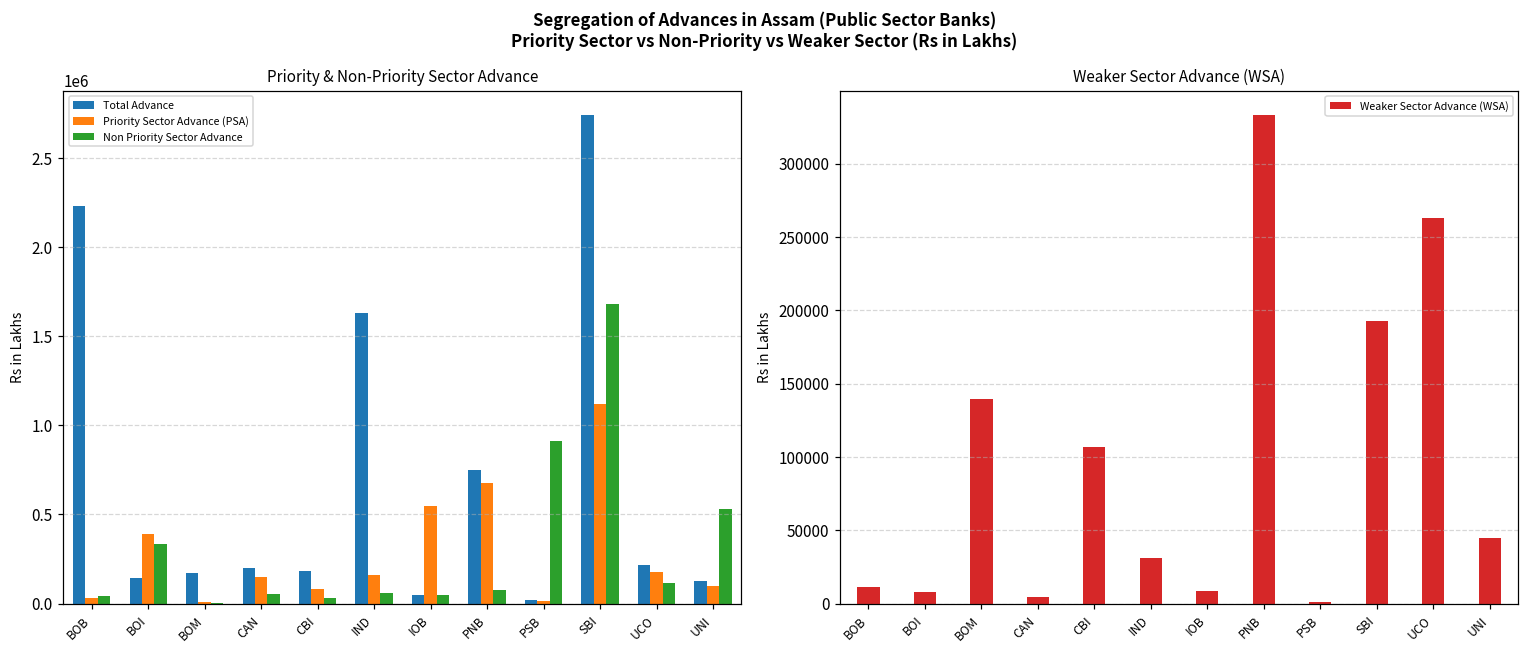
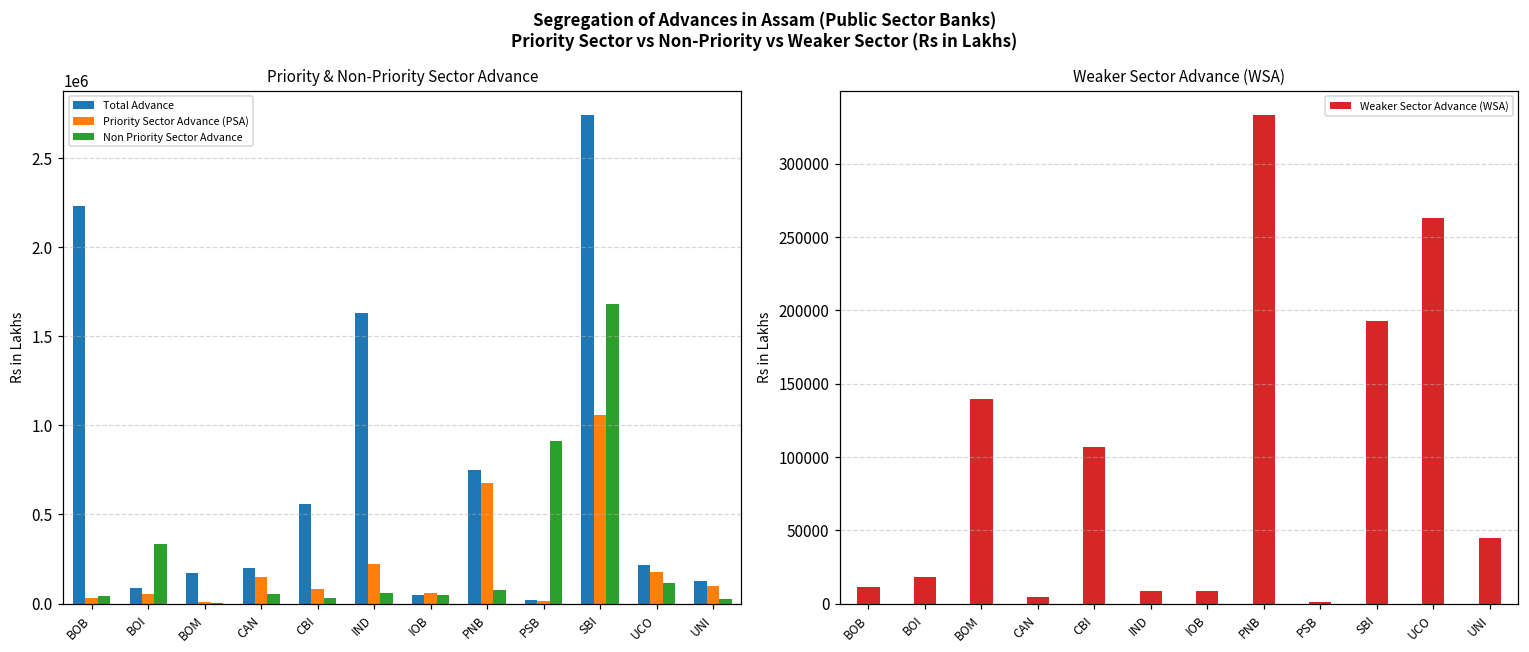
Priority & Non-Priority Sector Advance, Total Advance, BOI: 140000 -> 90000
Priority & Non-Priority Sector Advance, Priority Sector Advance (PSA), BOI: 390000 -> 50000
Priority & Non-Priority Sector Advance, Total Advance, CBI: 180000 -> 560000
Priority & Non-Priority Sector Advance, Priority Sector Advance (PSA), IND: 160000 -> 220000
Priority & Non-Priority Sector Advance, Priority Sector Advance (PSA), IOB: 550000 -> 60000
Priority & Non-Priority Sector Advance, Priority Sector Advance (PSA), SBI: 1120000 -> 1060000
Priority & Non-Priority Sector Advance, Non Priority Sector Advance, UNI: 530000 -> 30000
Weaker Sector Advance (WSA), BOI: 8000 -> 18000
Weaker Sector Advance (WSA), IND: 31000 -> 8000
